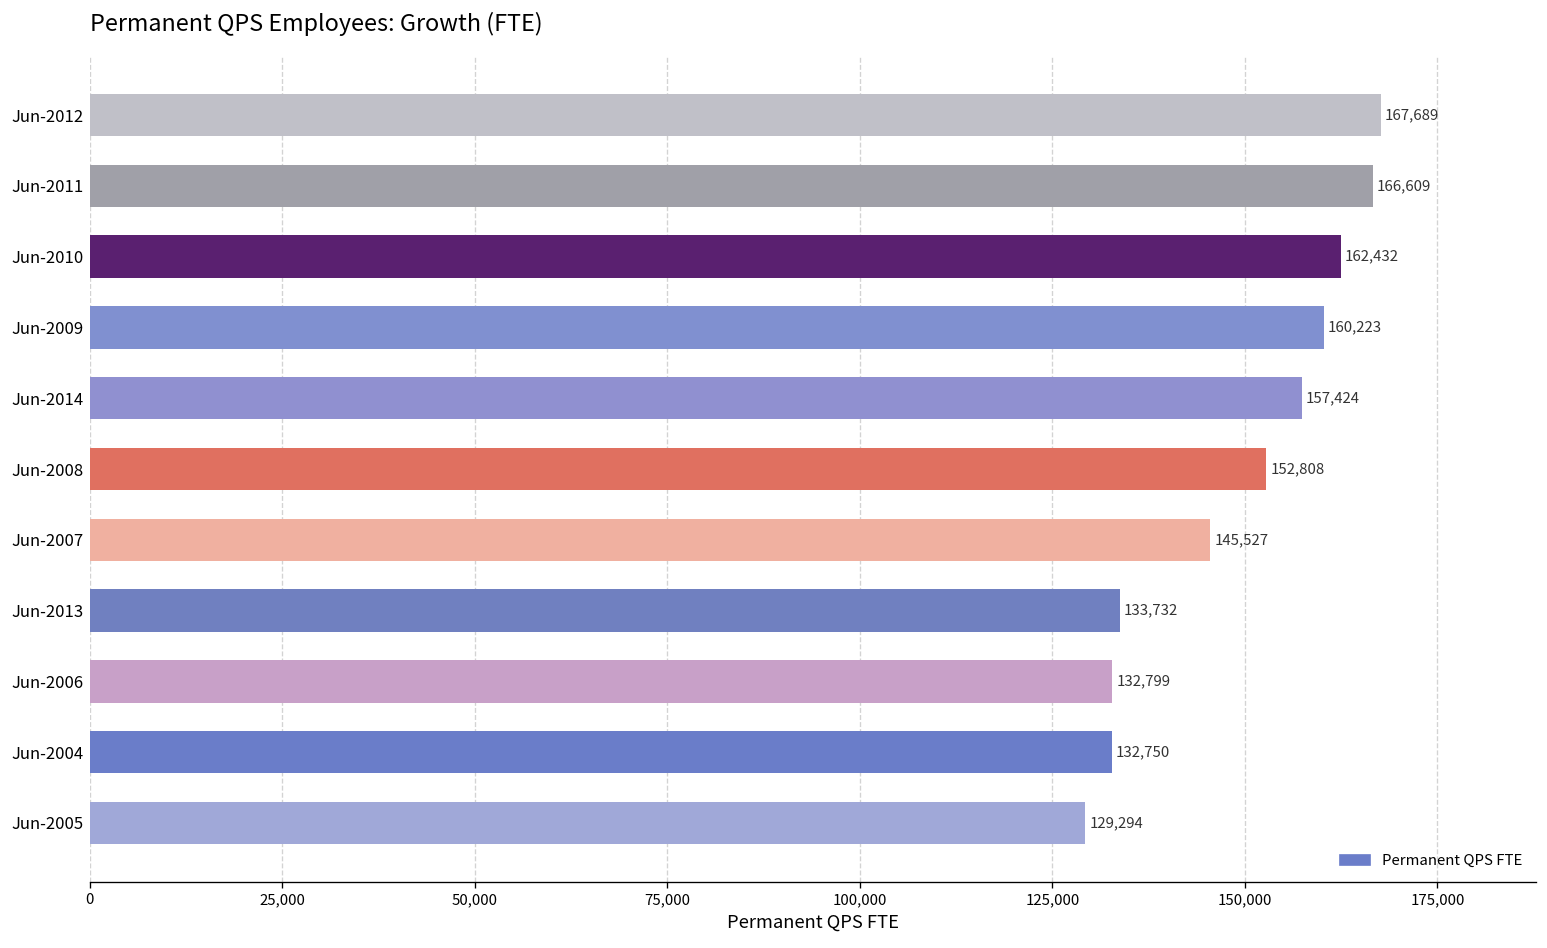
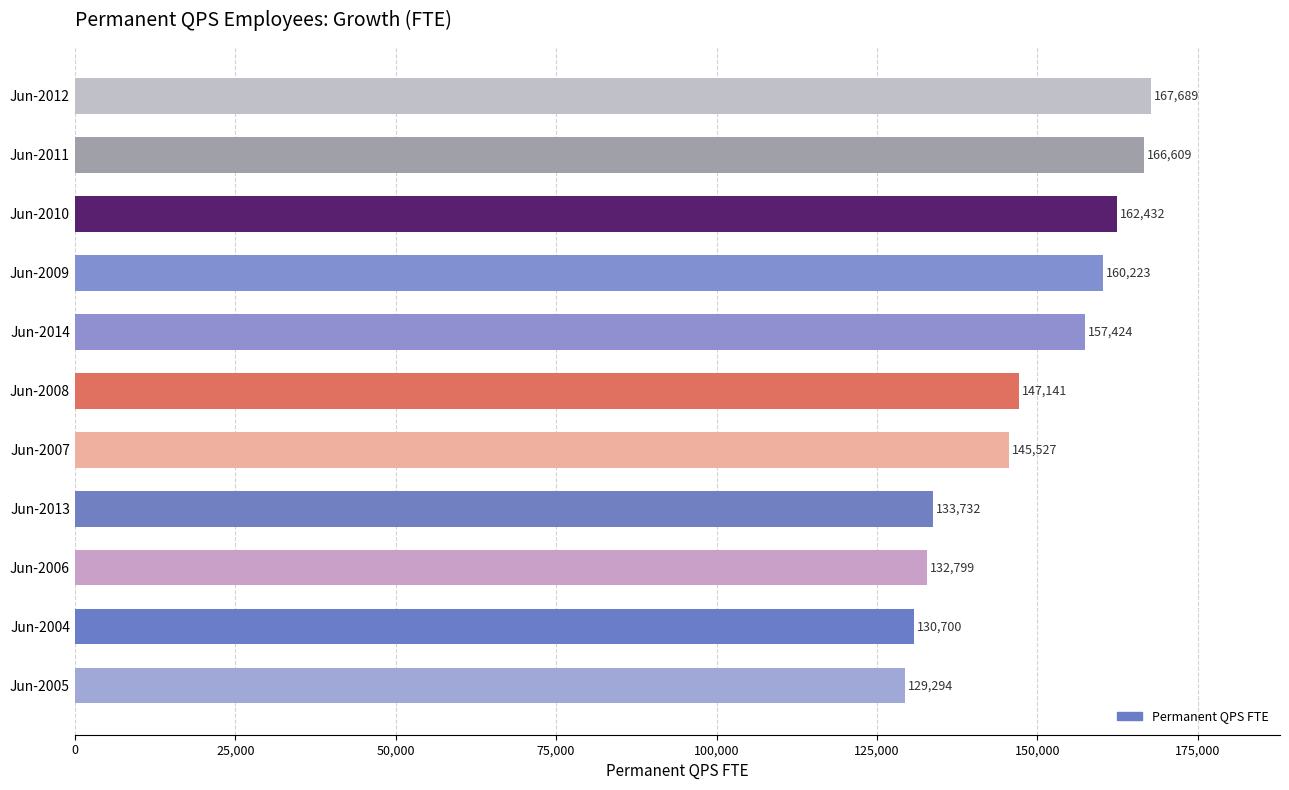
Jun-2008: 152,808 -> 147,141
Jun-2004: 132,750 -> 130,700
